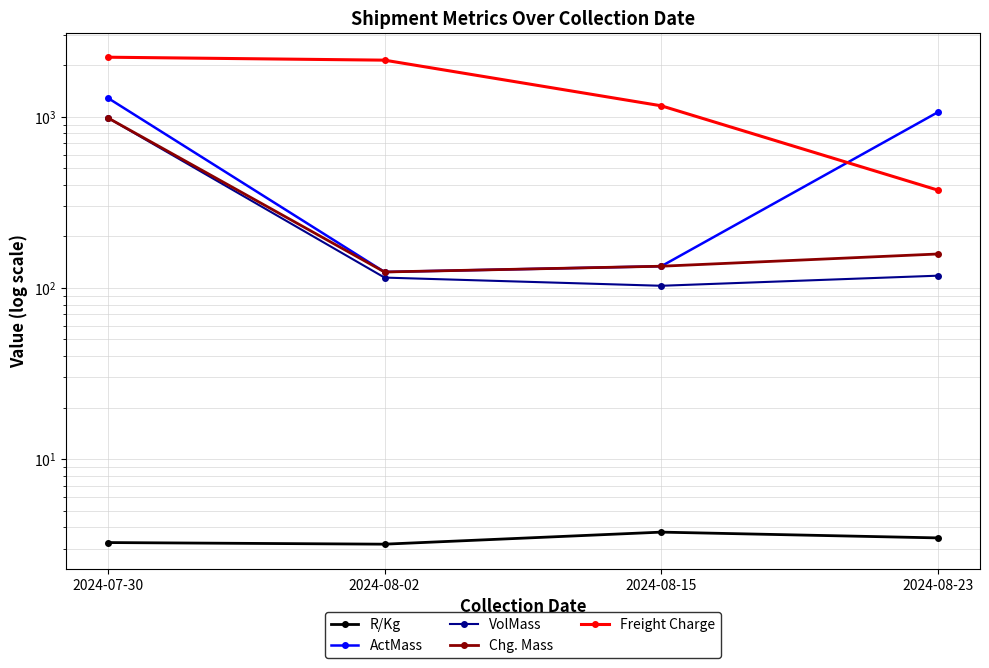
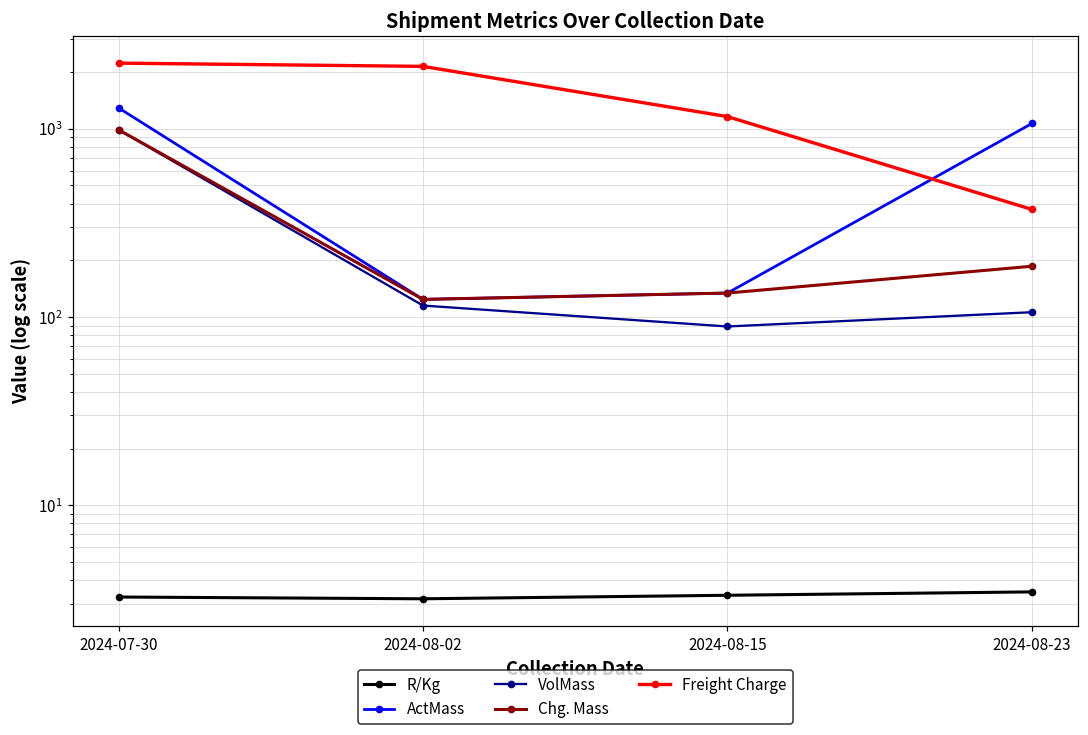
R/Kg, 2024-08-15: 3.7 -> 3.3
VolMass, 2024-08-15: 100 -> 90
VolMass, 2024-08-23: 120 -> 110
Chg. Mass, 2024-08-23: 160 -> 190
